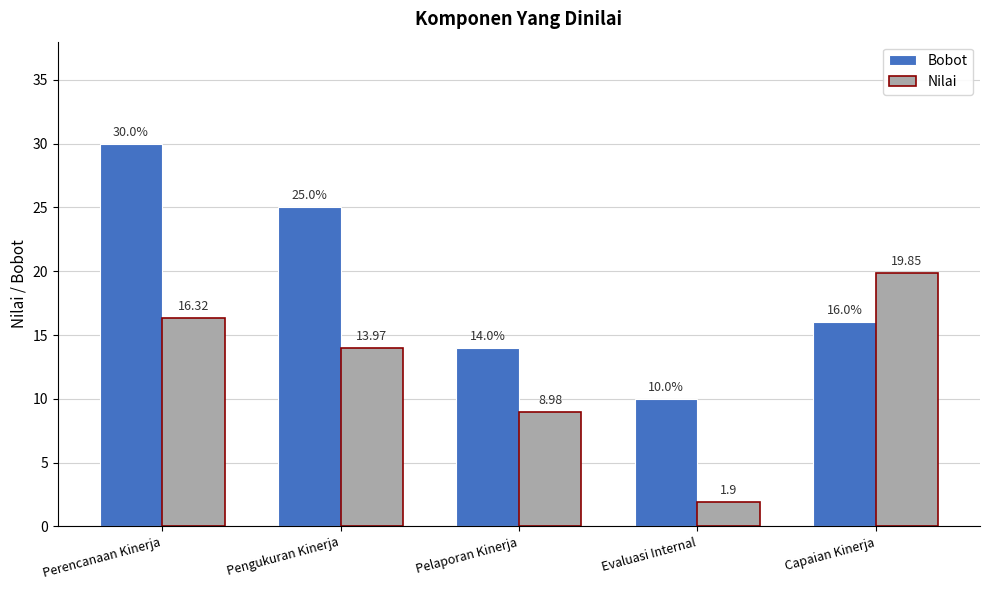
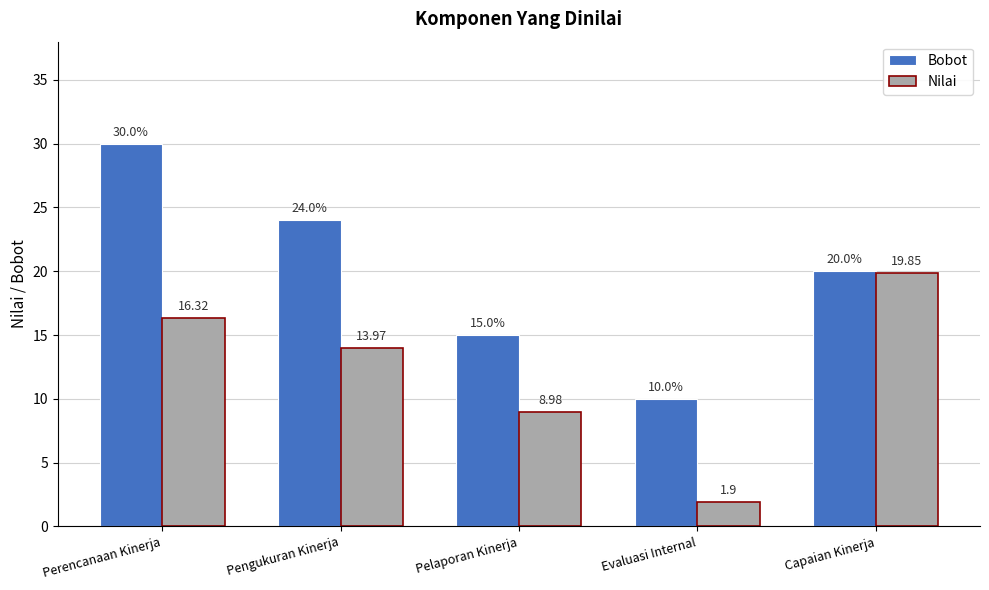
Bobot, Pengukuran Kinerja: 25.0% -> 24.0%
Bobot, Pelaporan Kinerja: 14.0% -> 15.0%
Bobot, Capaian Kinerja: 16.0% -> 20.0%
